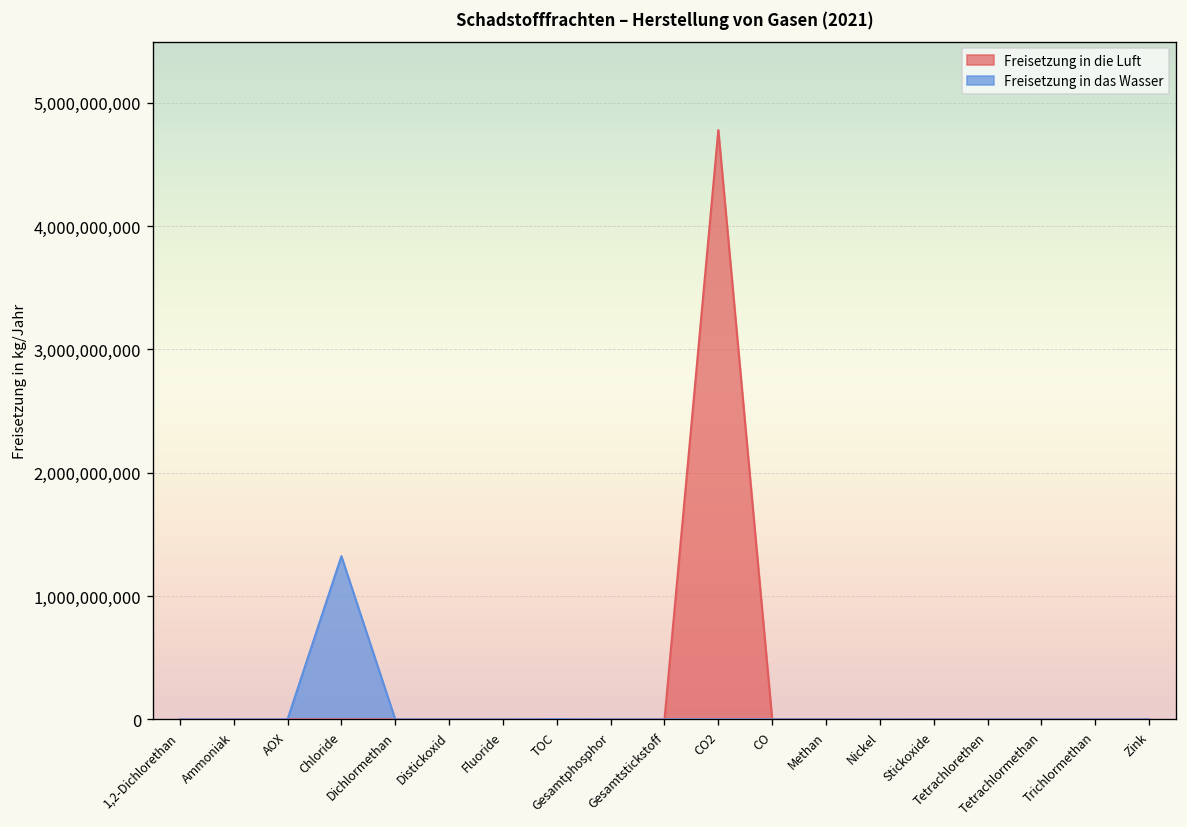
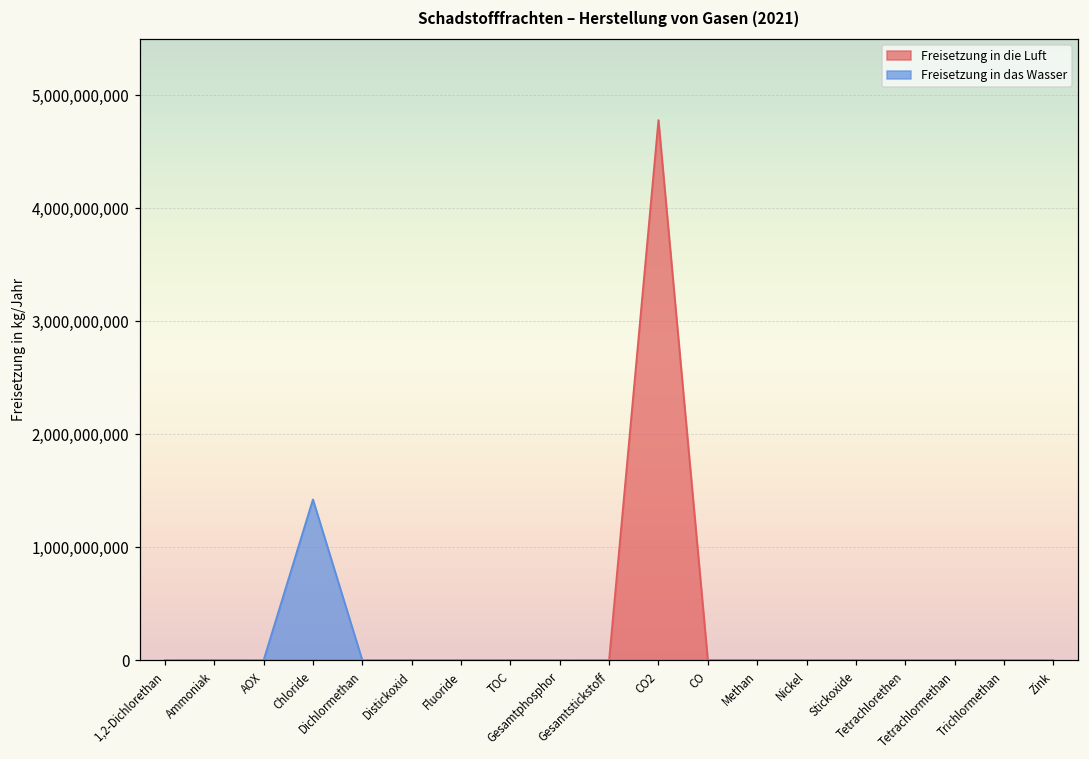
Freisetzung in das Wasser, Chloride: 1,320,000,000 -> 1,420,000,000
